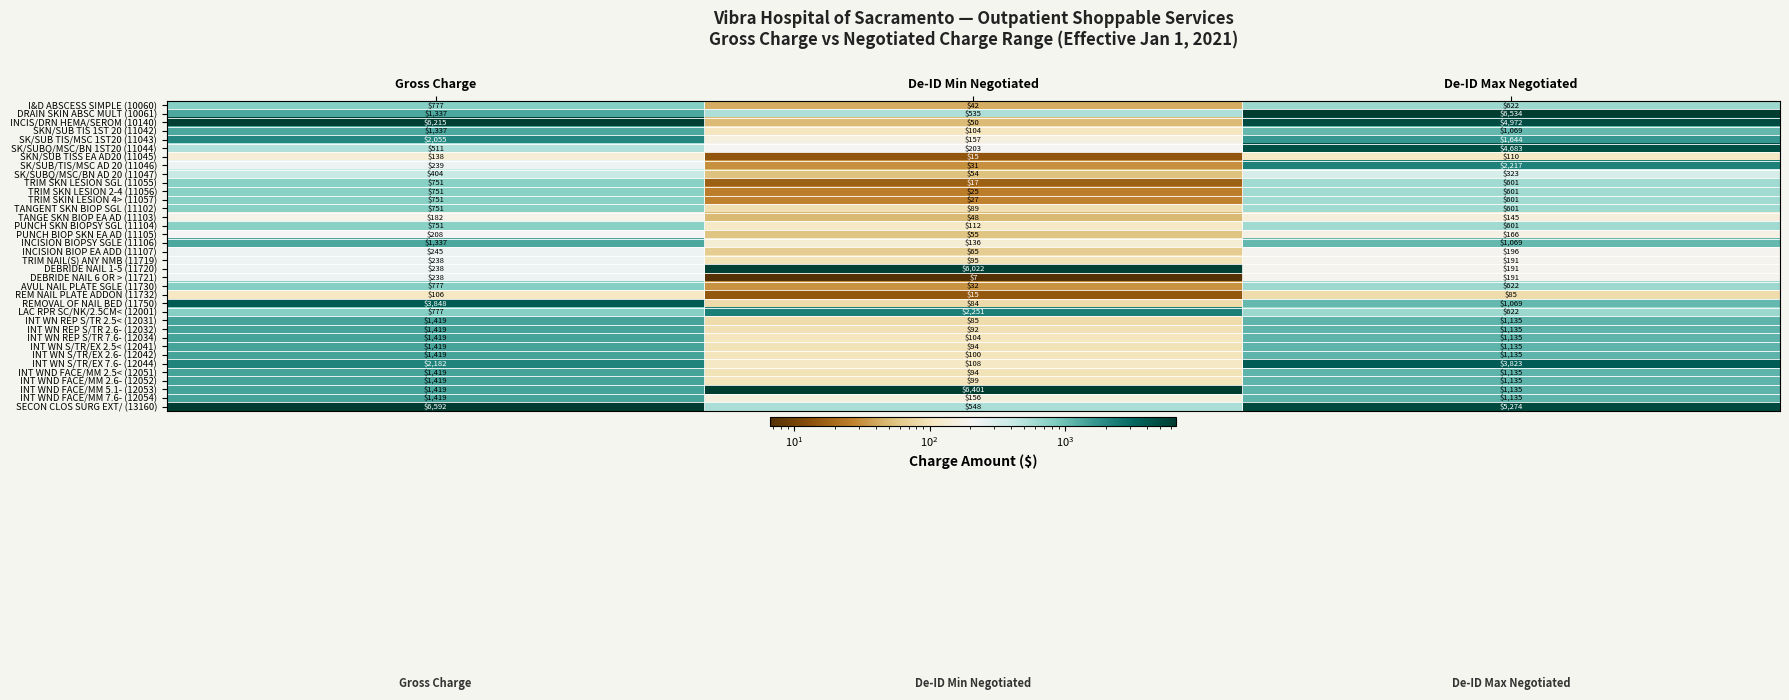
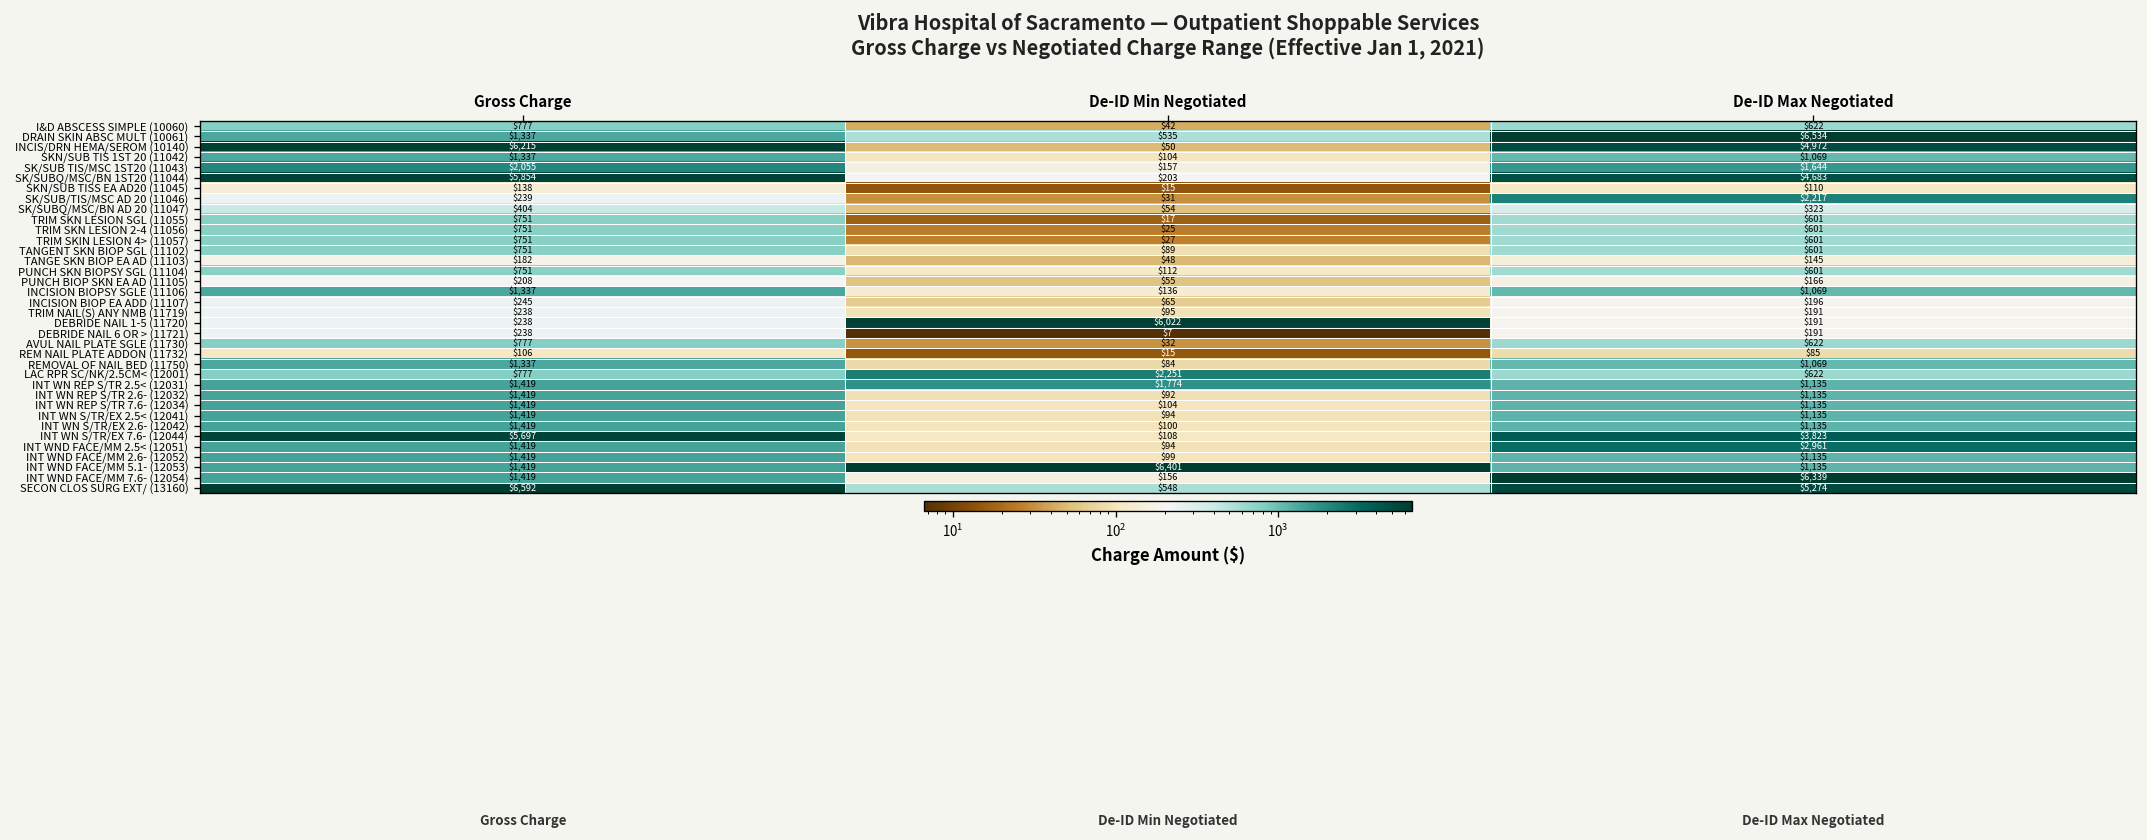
SK/SUBQ/MSC/BN 1ST20 (11044), Gross Charge: $511 -> $5,854
REMOVAL OF NAIL BED (11750), Gross Charge: $3,848 -> $1,337
INT WN REP S/TR 2.5< (12031), De-ID Min Negotiated: $85 -> $1,774
INT WN S/TR/EX 7.6- (12044), Gross Charge: $2,182 -> $5,697
INT WND FACE/MM 2.5< (12051), De-ID Max Negotiated: $1,135 -> $2,961
INT WND FACE/MM 7.6- (12054), De-ID Max Negotiated: $1,135 -> $6,339
